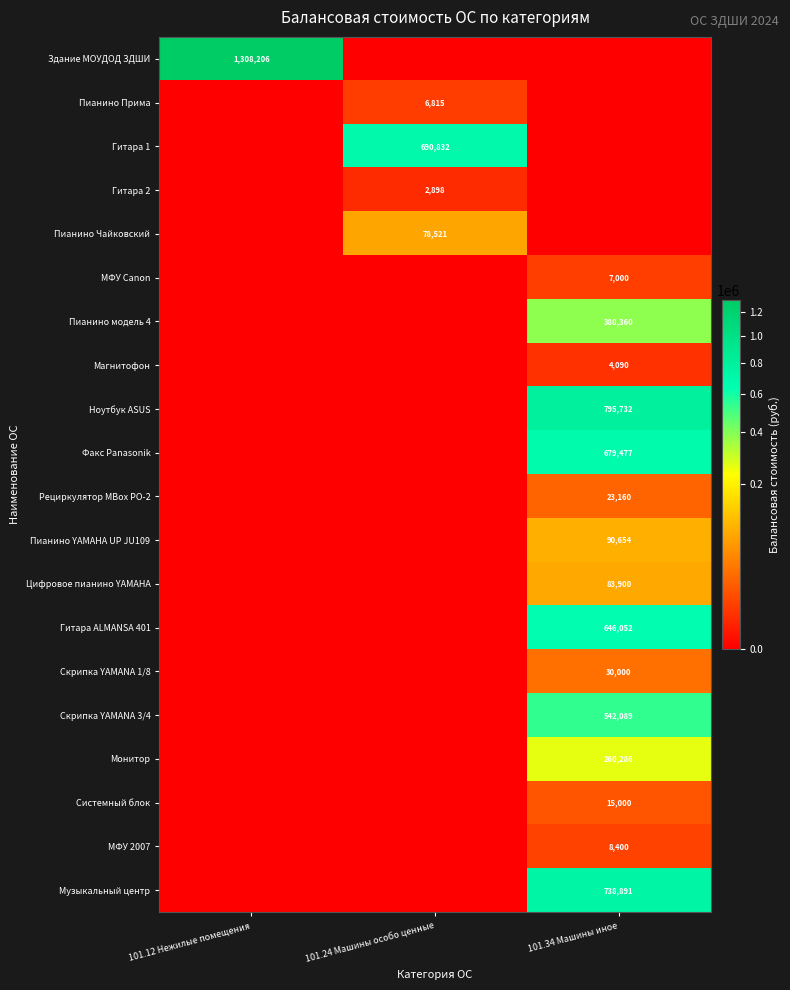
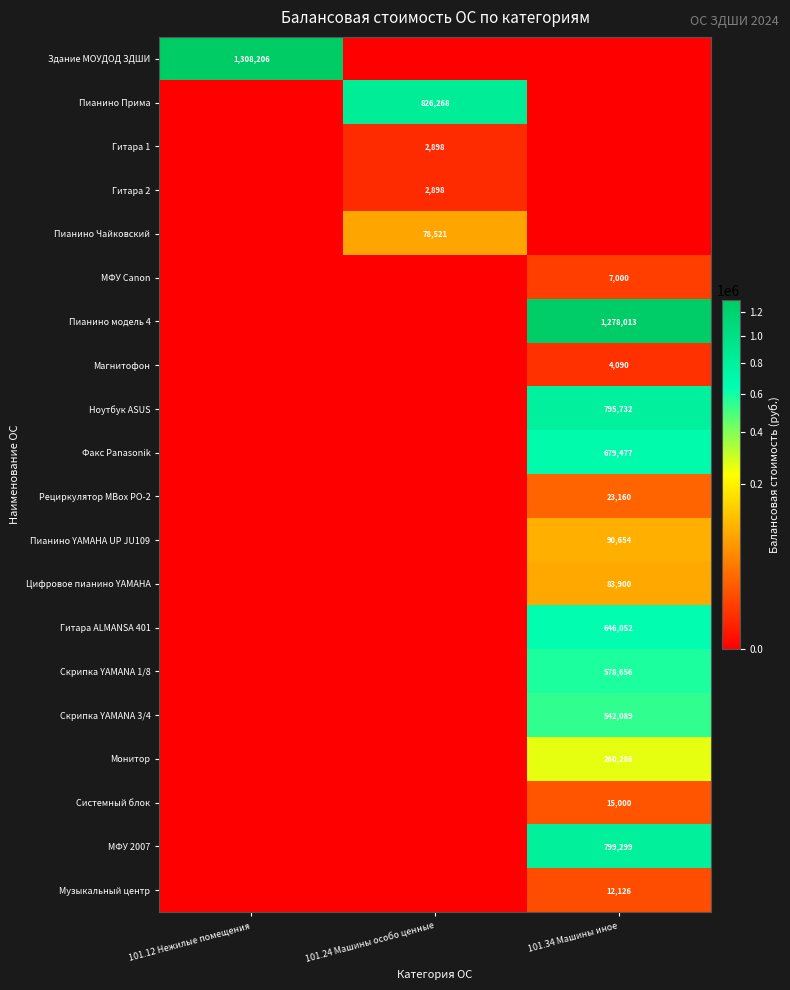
Пианино Прима, 101.24 Машины особо ценные: 6,815 -> 826,268
Гитара 1, 101.24 Машины особо ценные: 690,832 -> 2,898
Пианино модель 4, 101.34 Машины иное: 380,360 -> 1,278,013
Скрипка YAMANA 1/8, 101.34 Машины иное: 30,000 -> 578,656
МФУ 2007, 101.34 Машины иное: 8,400 -> 799,299
Музыкальный центр, 101.34 Машины иное: 738,891 -> 12,126
